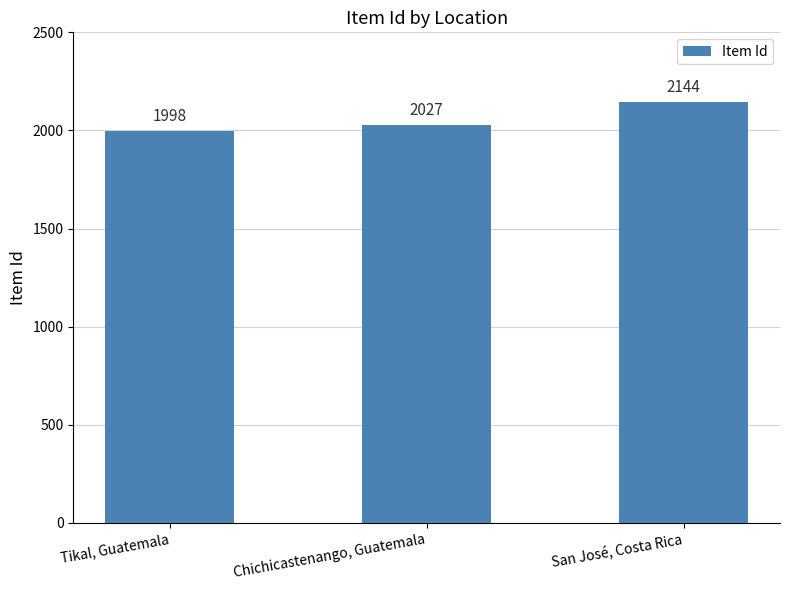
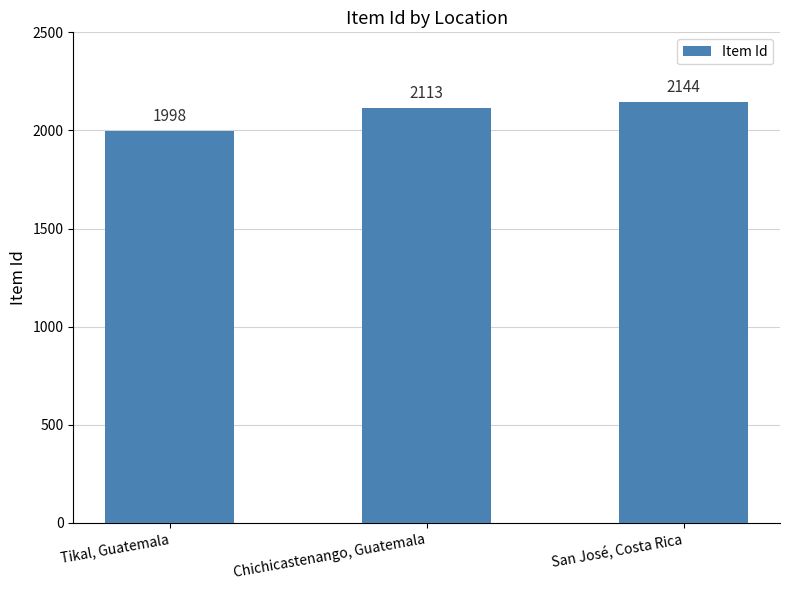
Chichicastenango, Guatemala: 2027 -> 2113
